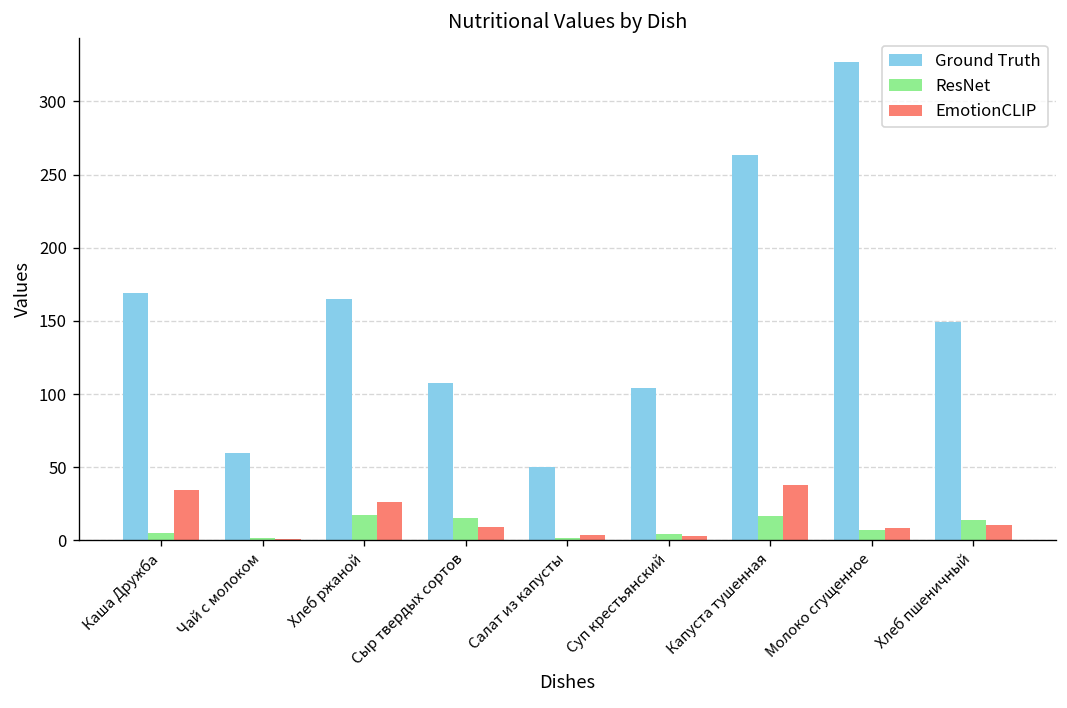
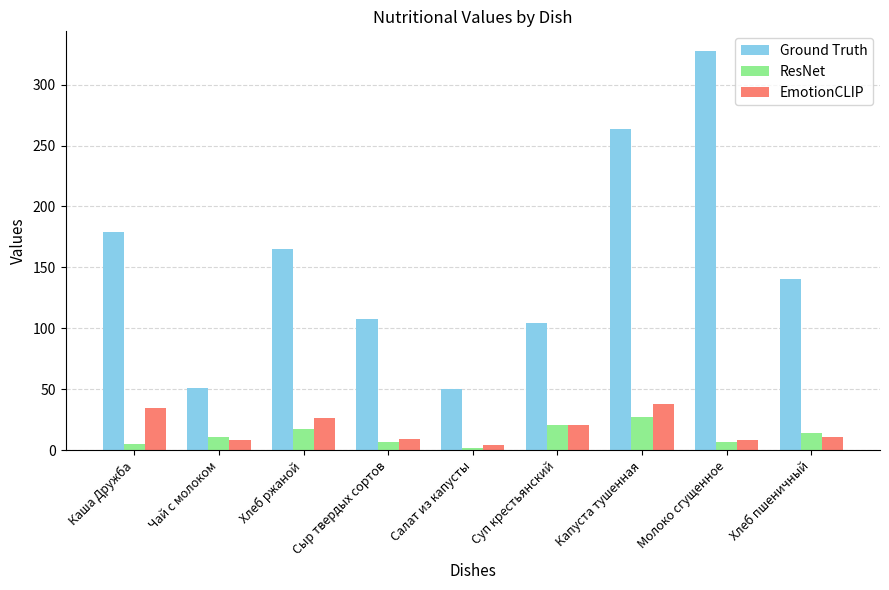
Ground Truth, Каша Дружба: 169 -> 179
Ground Truth, Чай с молоком: 60 -> 51
ResNet, Чай с молоком: 2 -> 11
EmotionCLIP, Чай с молоком: 1 -> 8
ResNet, Сыр твердых сортов: 15 -> 7
ResNet, Суп крестьянский: 5 -> 21
EmotionCLIP, Суп крестьянский: 3 -> 21
ResNet, Капуста тушенная: 17 -> 27
Ground Truth, Хлеб пшеничный: 149 -> 141
